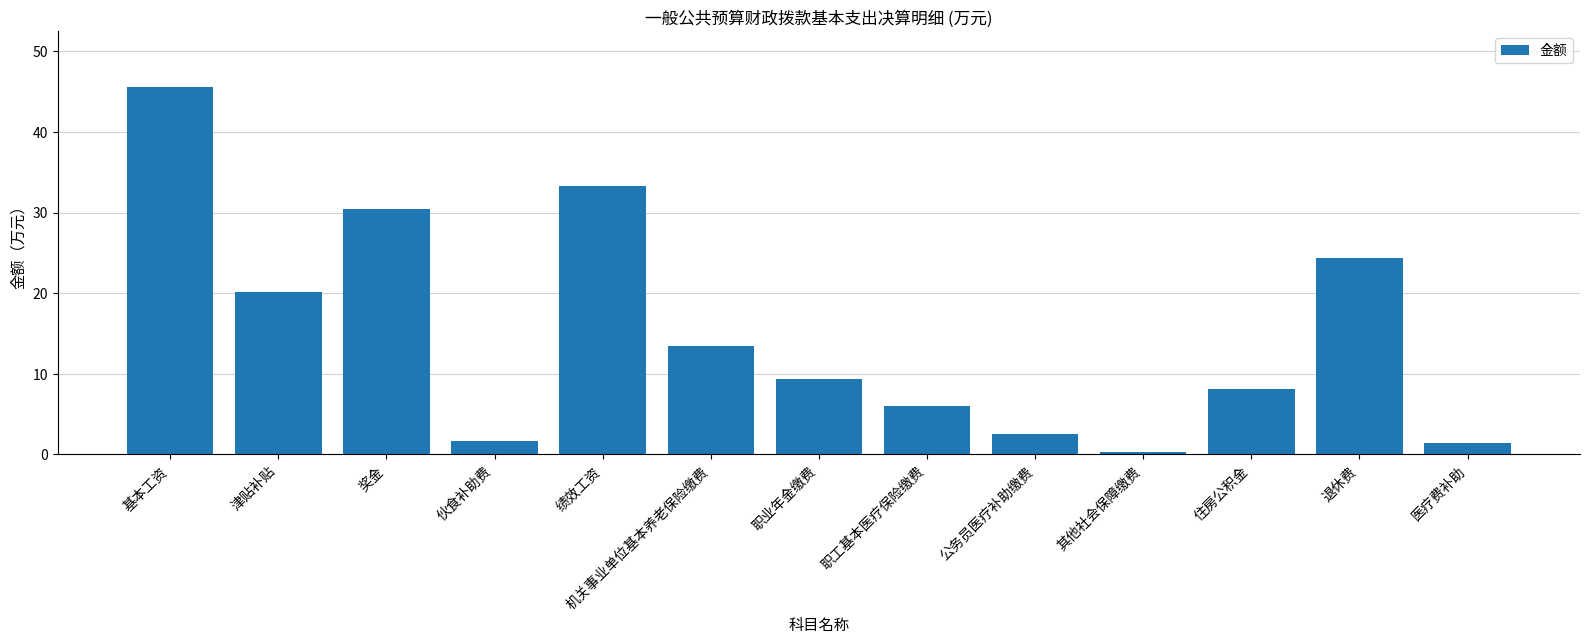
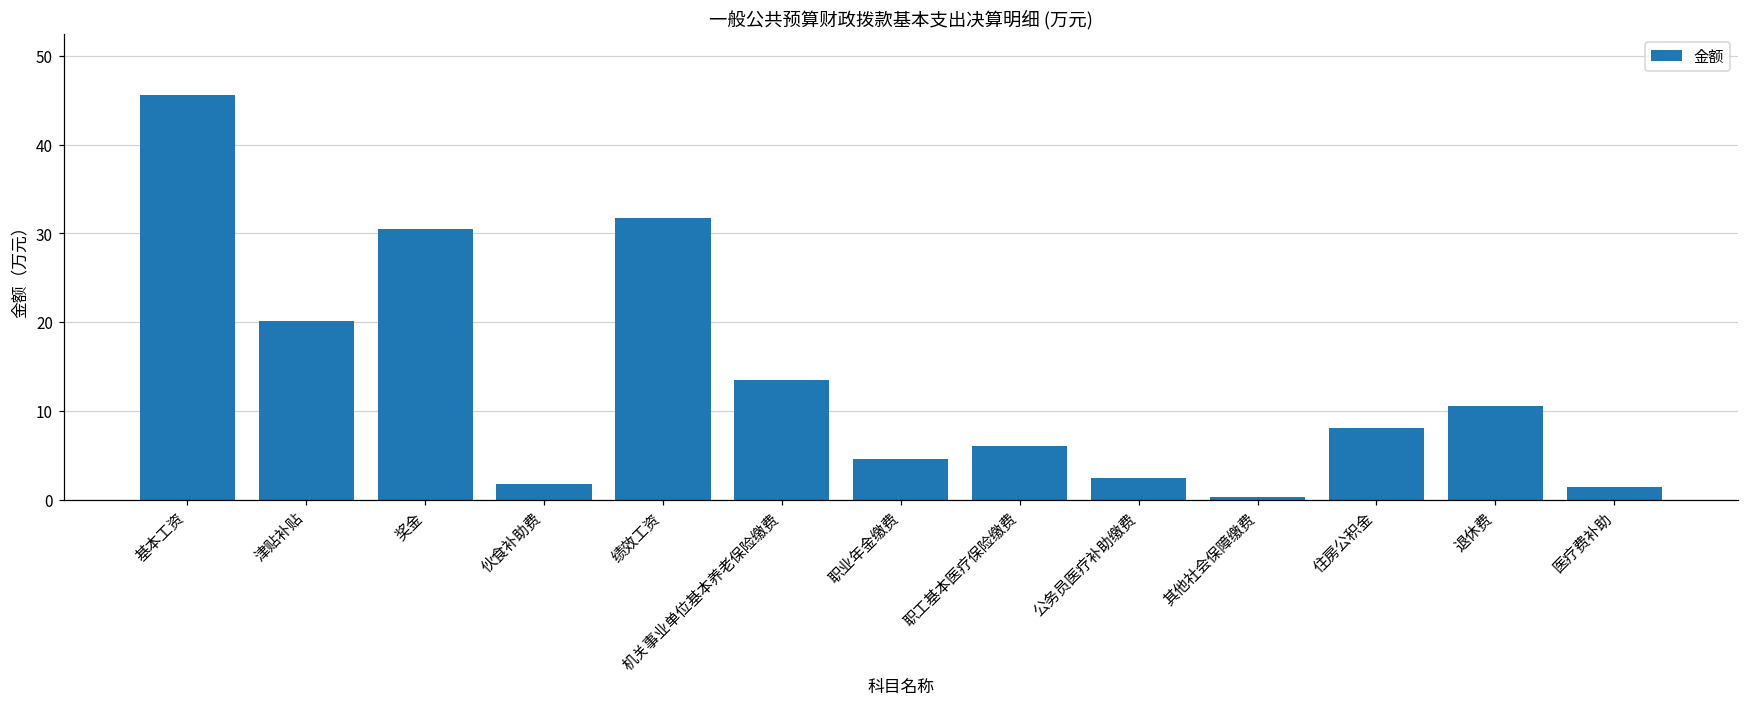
绩效工资: 33 -> 32
职业年金缴费: 9 -> 5
退休费: 24 -> 11
